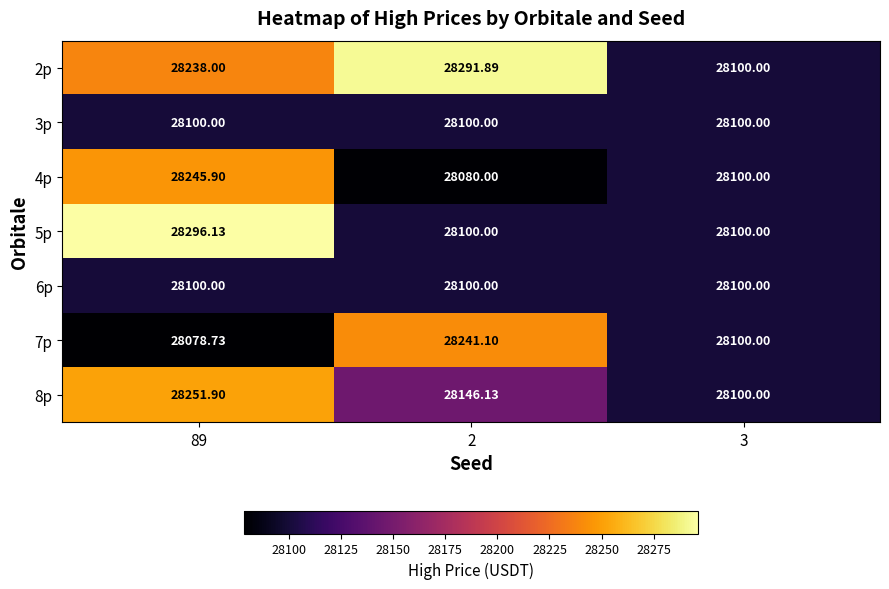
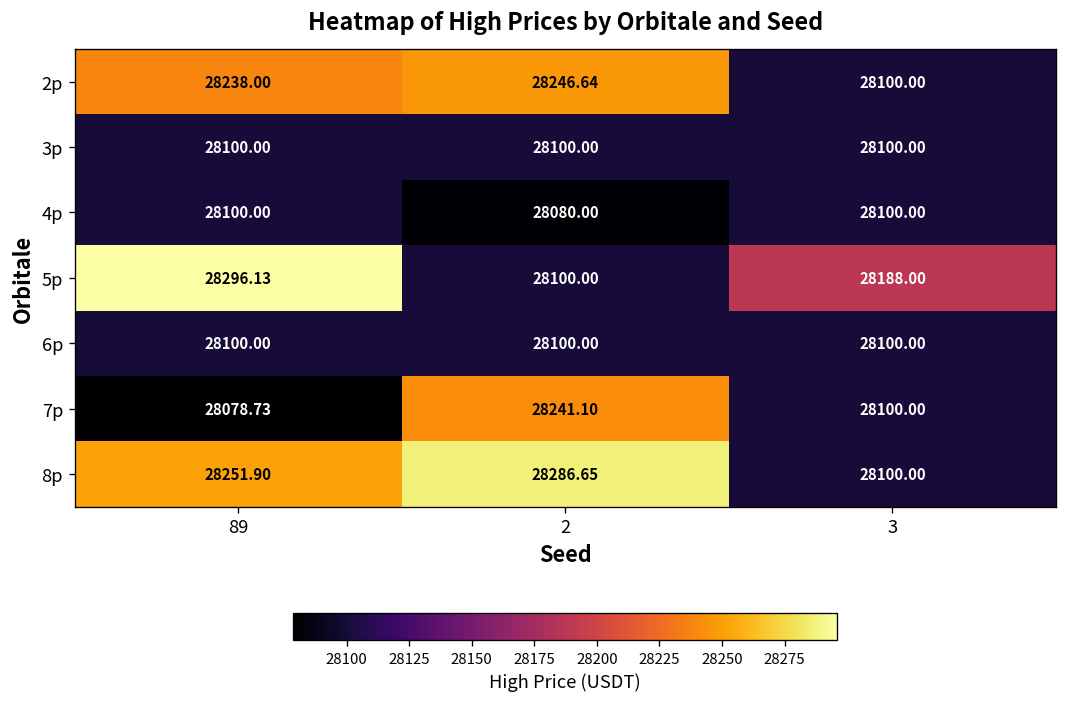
2p, 2: 28291.89 -> 28246.64
4p, 89: 28245.90 -> 28100.00
5p, 3: 28100.00 -> 28188.00
8p, 2: 28146.13 -> 28286.65
